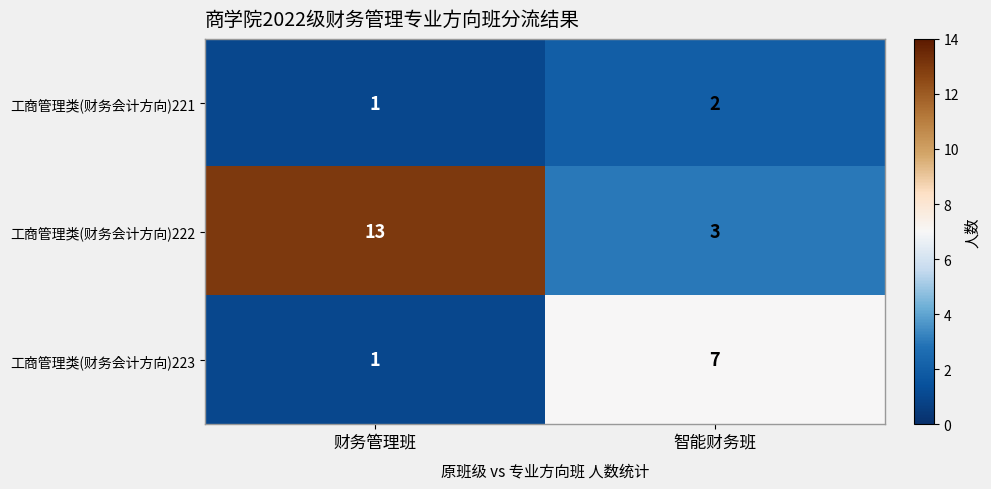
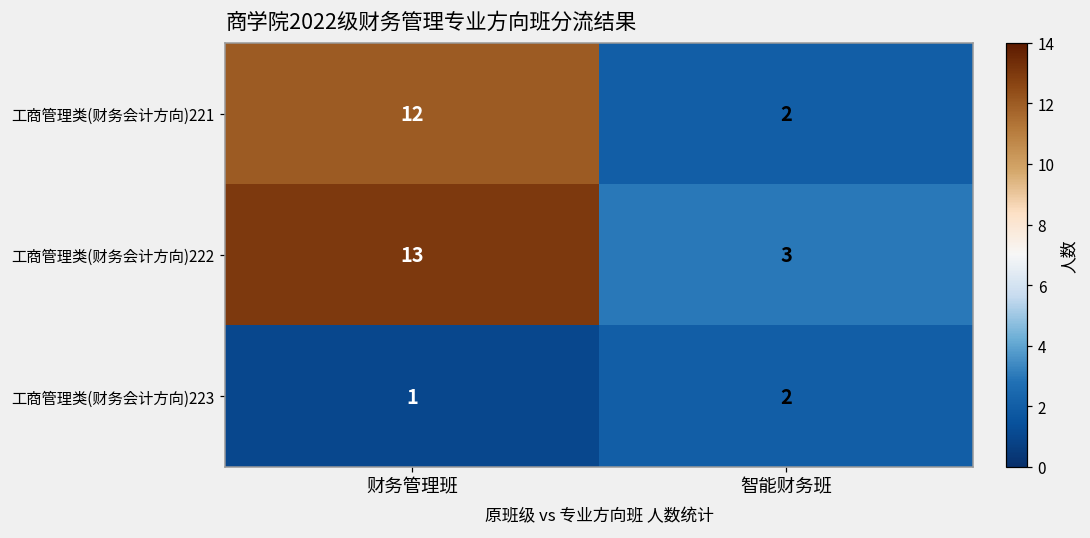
工商管理类(财务会计方向)221, 财务管理班: 1 -> 12
工商管理类(财务会计方向)223, 智能财务班: 7 -> 2
